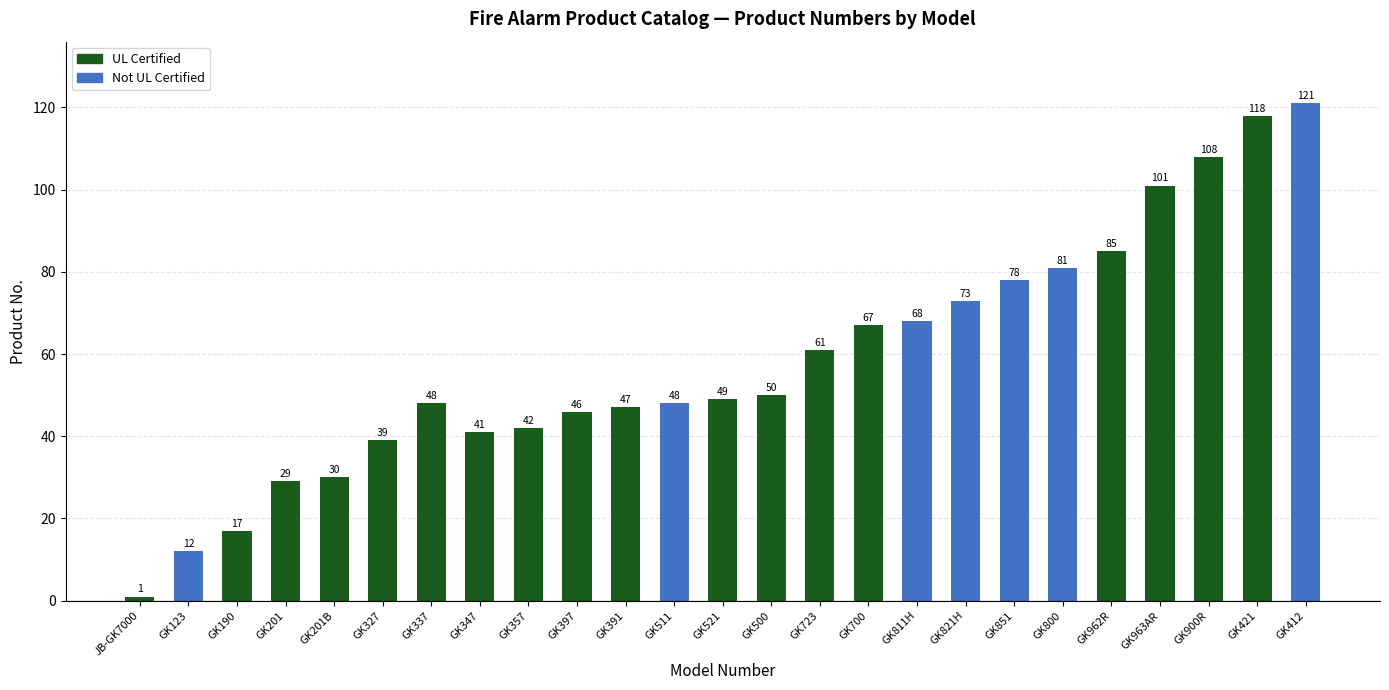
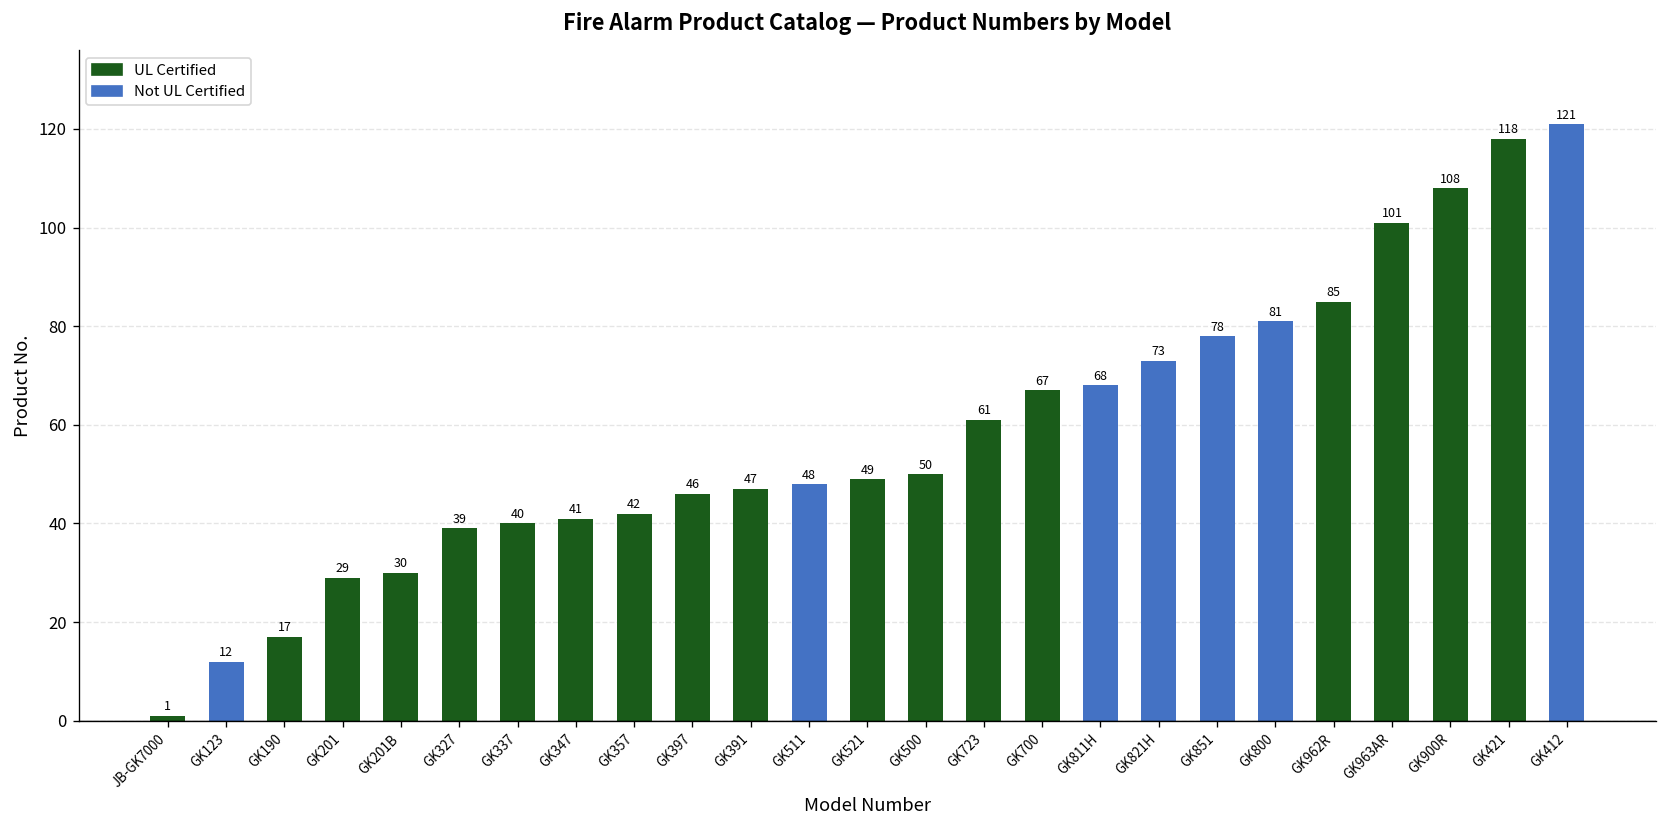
GK337: 48 -> 40
